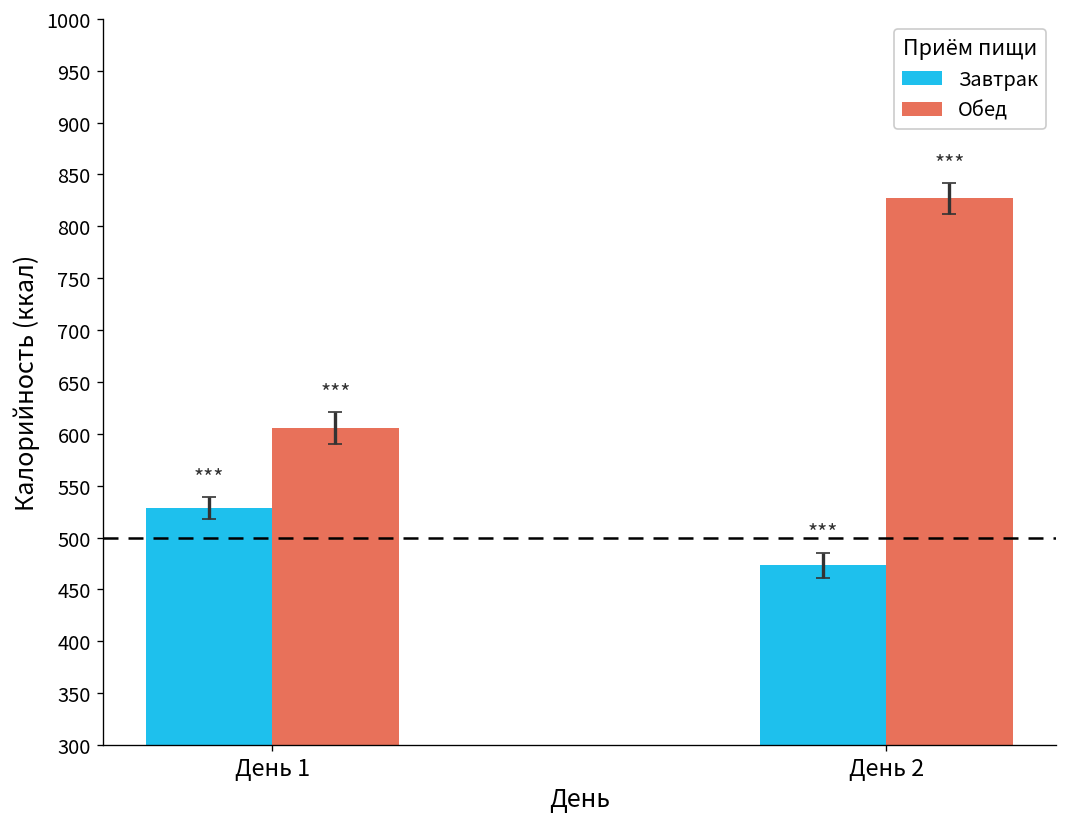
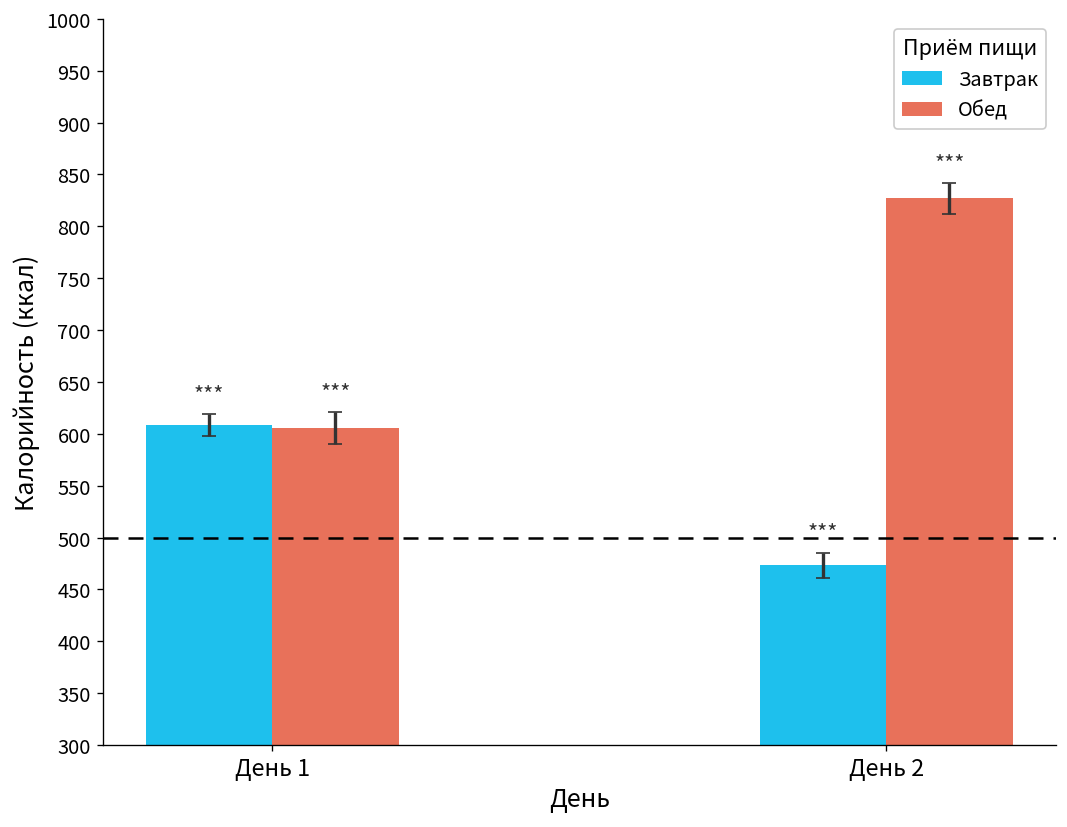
Завтрак, День 1: 530 -> 610
